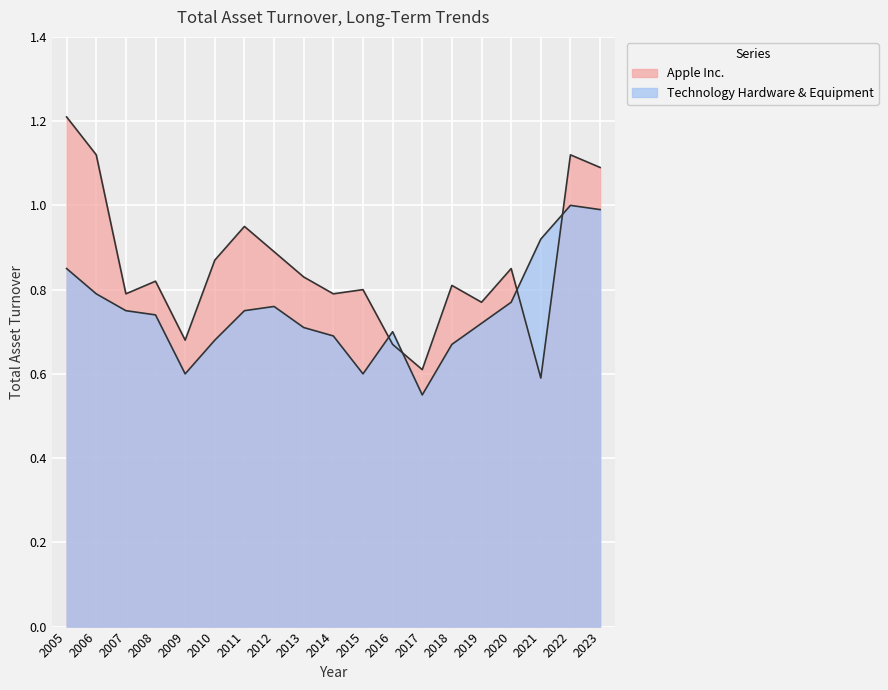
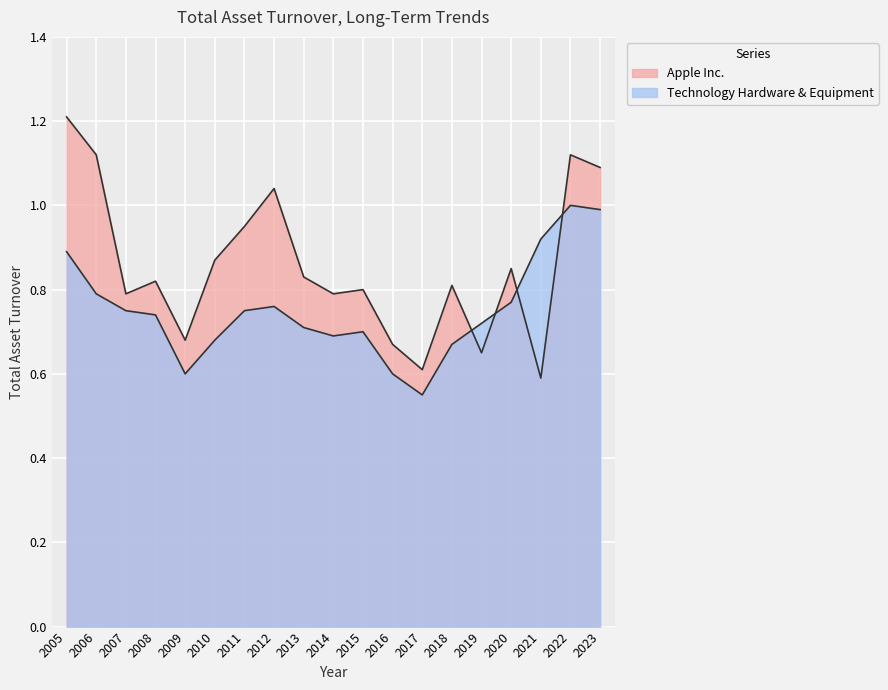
Technology Hardware & Equipment, 2005: 0.85 -> 0.89
Apple Inc., 2012: 0.89 -> 1.04
Technology Hardware & Equipment, 2015: 0.6 -> 0.7
Technology Hardware & Equipment, 2016: 0.7 -> 0.6
Apple Inc., 2019: 0.77 -> 0.65
